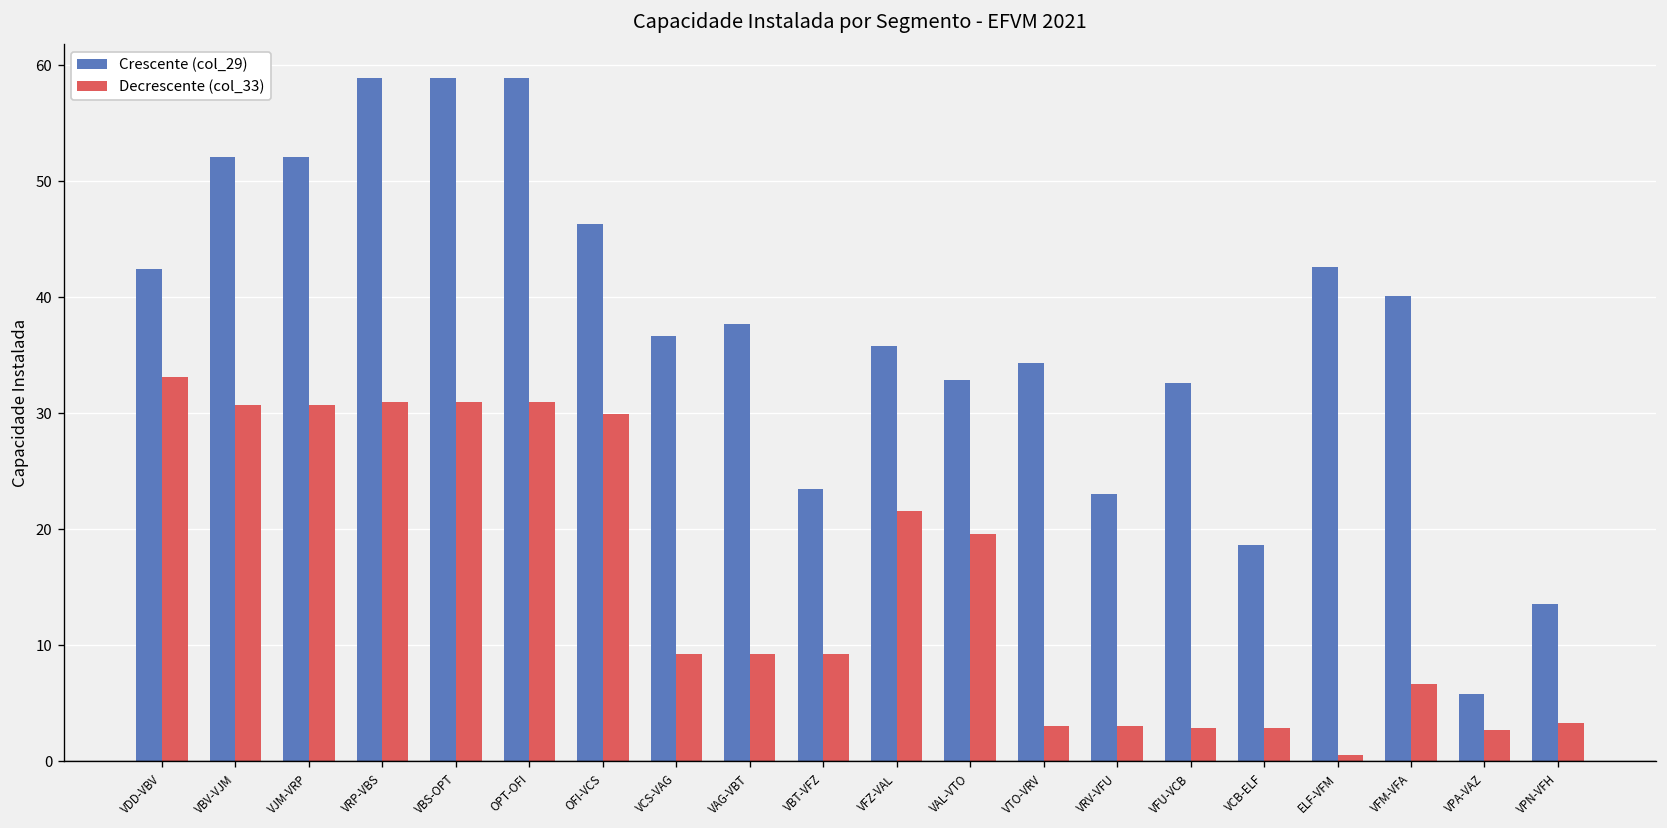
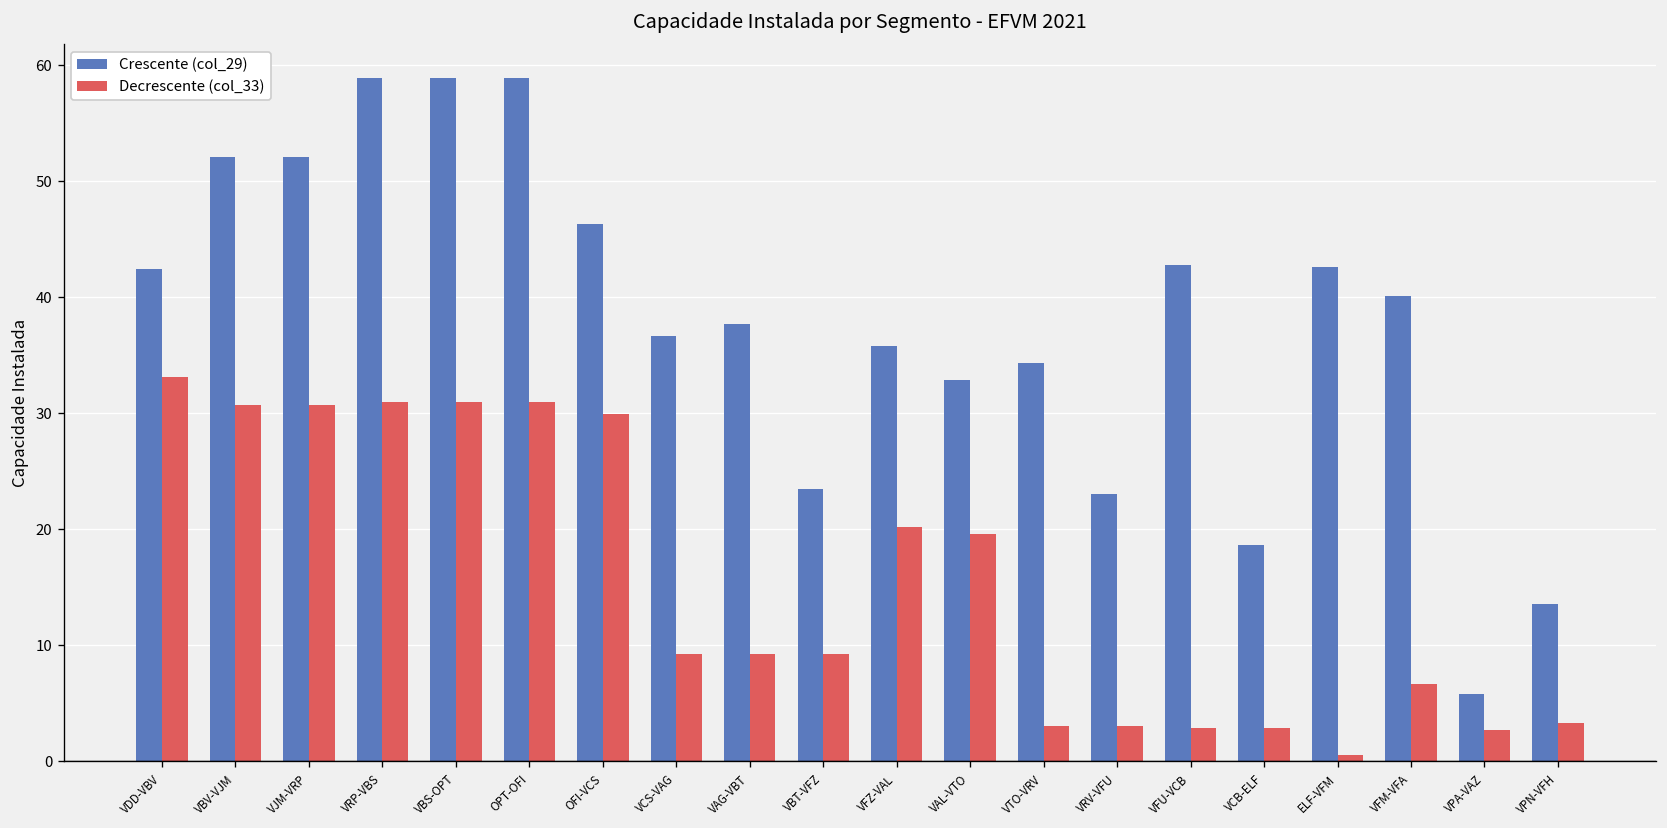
Decrescente (col_33), VFZ-VAL: 22 -> 20
Crescente (col_29), VFU-VCB: 33 -> 43
